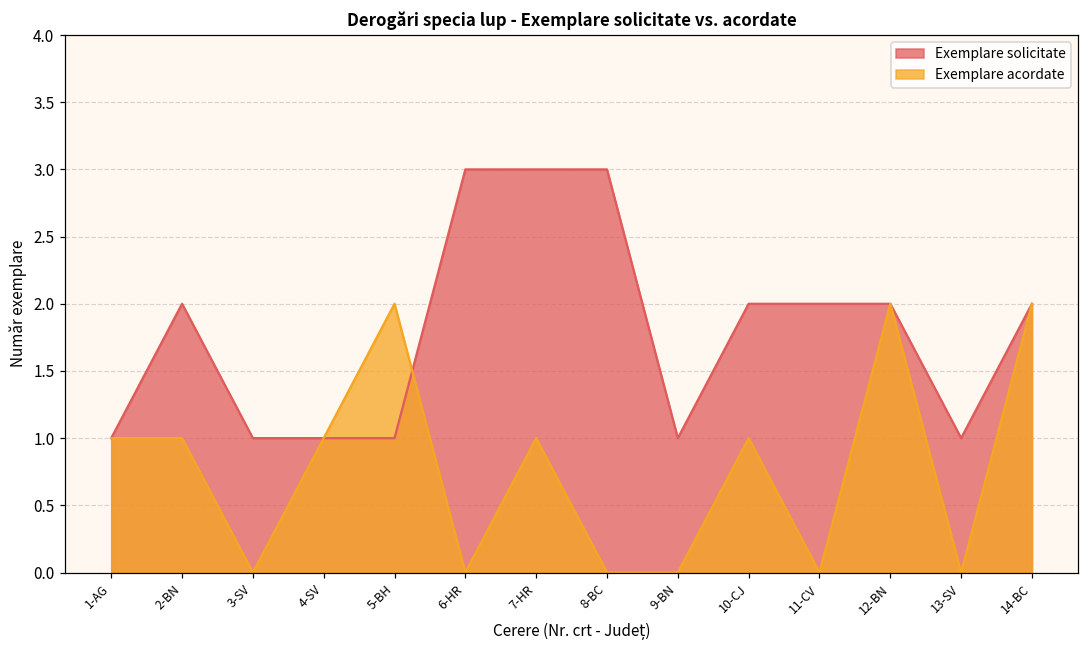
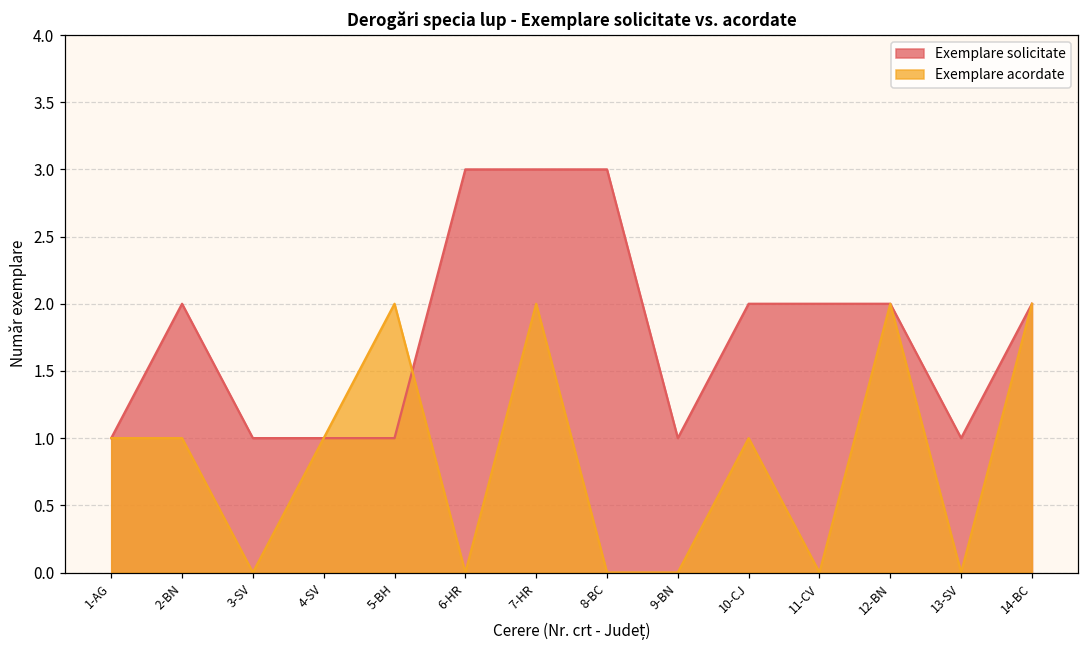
Exemplare acordate, 7-HR: 1 -> 2
